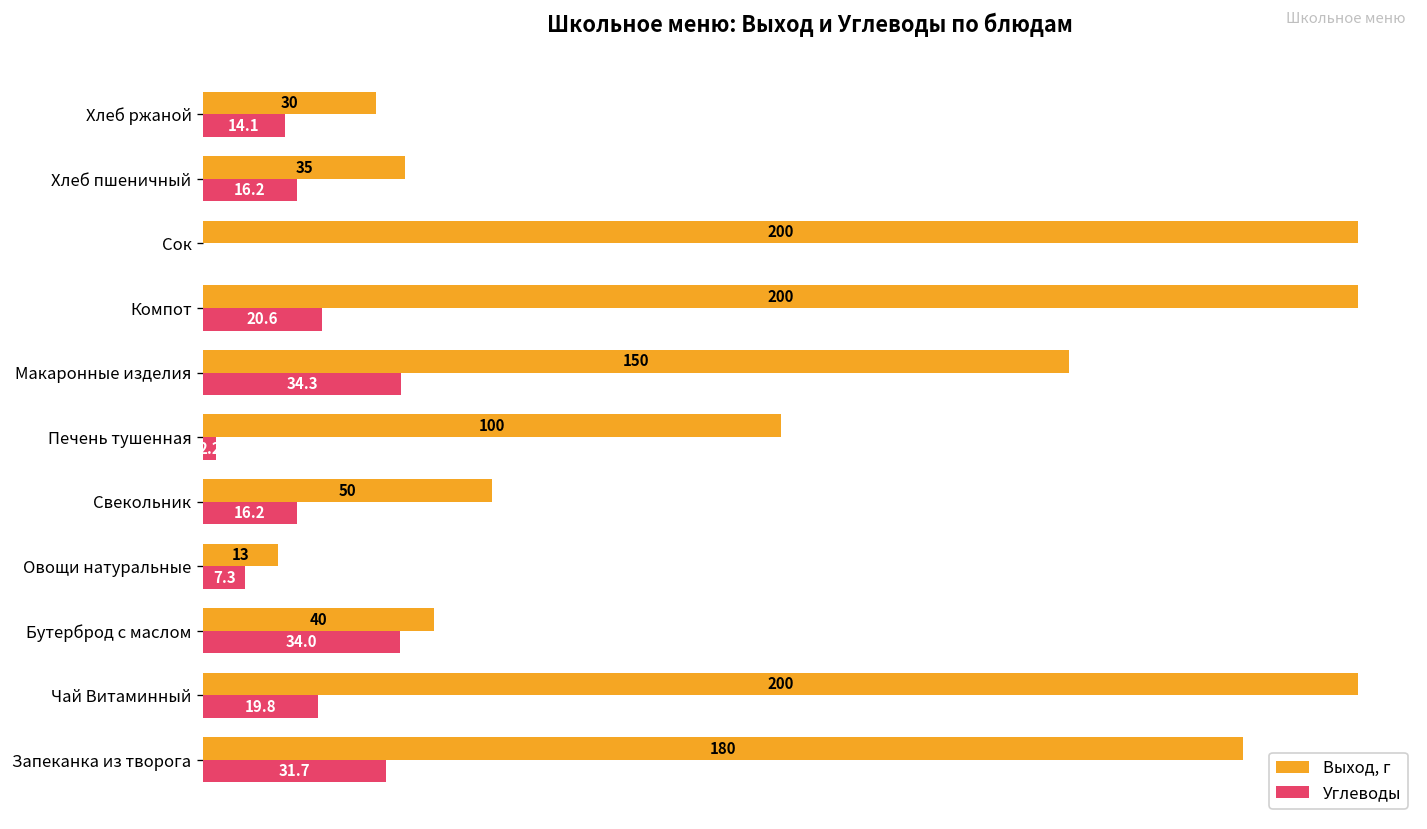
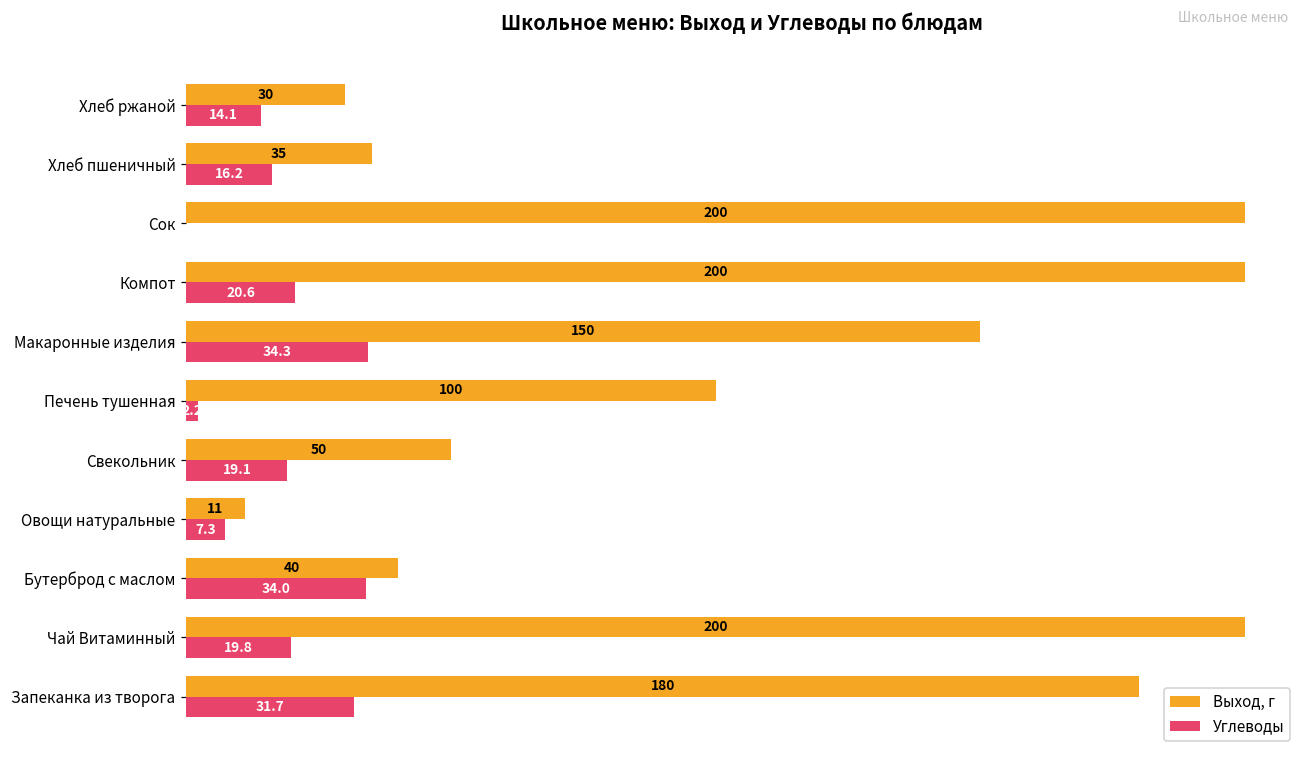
Углеводы, Свекольник: 16.2 -> 19.1
Выход, г, Овощи натуральные: 13 -> 11
